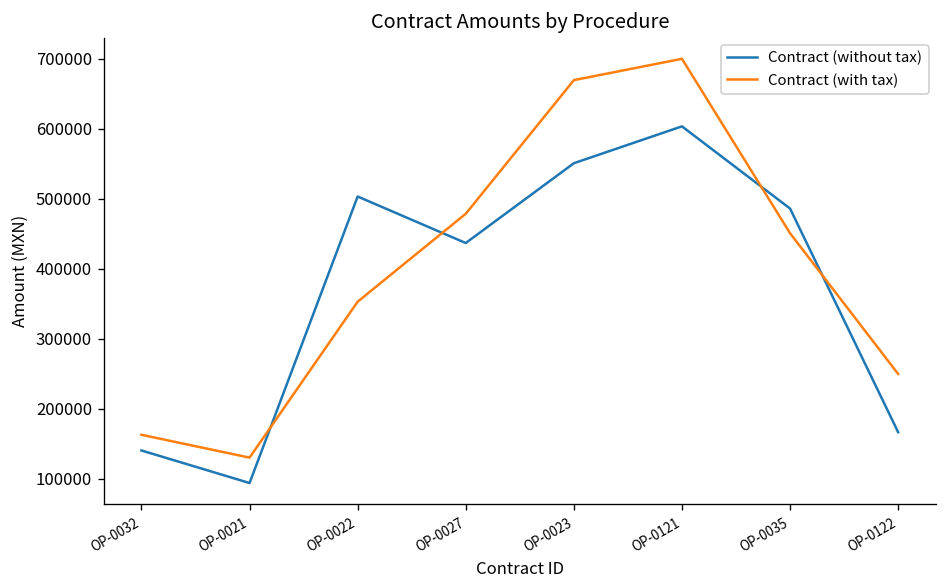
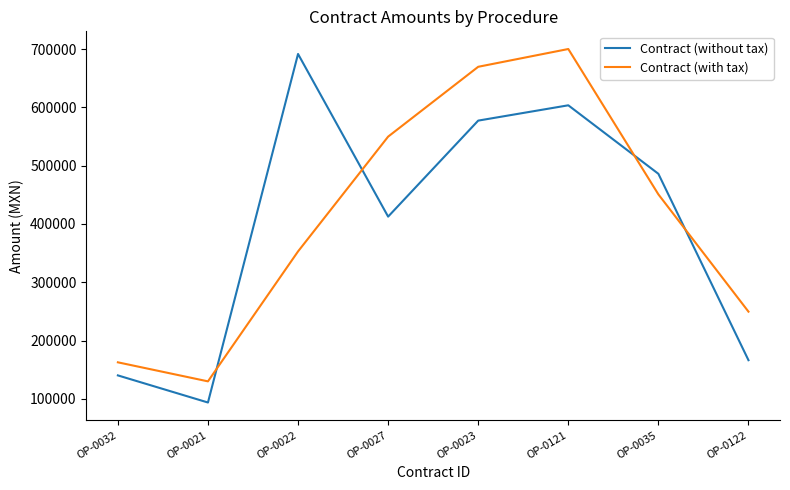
Contract (without tax), OP-0022: 500000 -> 690000
Contract (without tax), OP-0027: 440000 -> 410000
Contract (with tax), OP-0027: 480000 -> 550000
Contract (without tax), OP-0023: 550000 -> 580000
